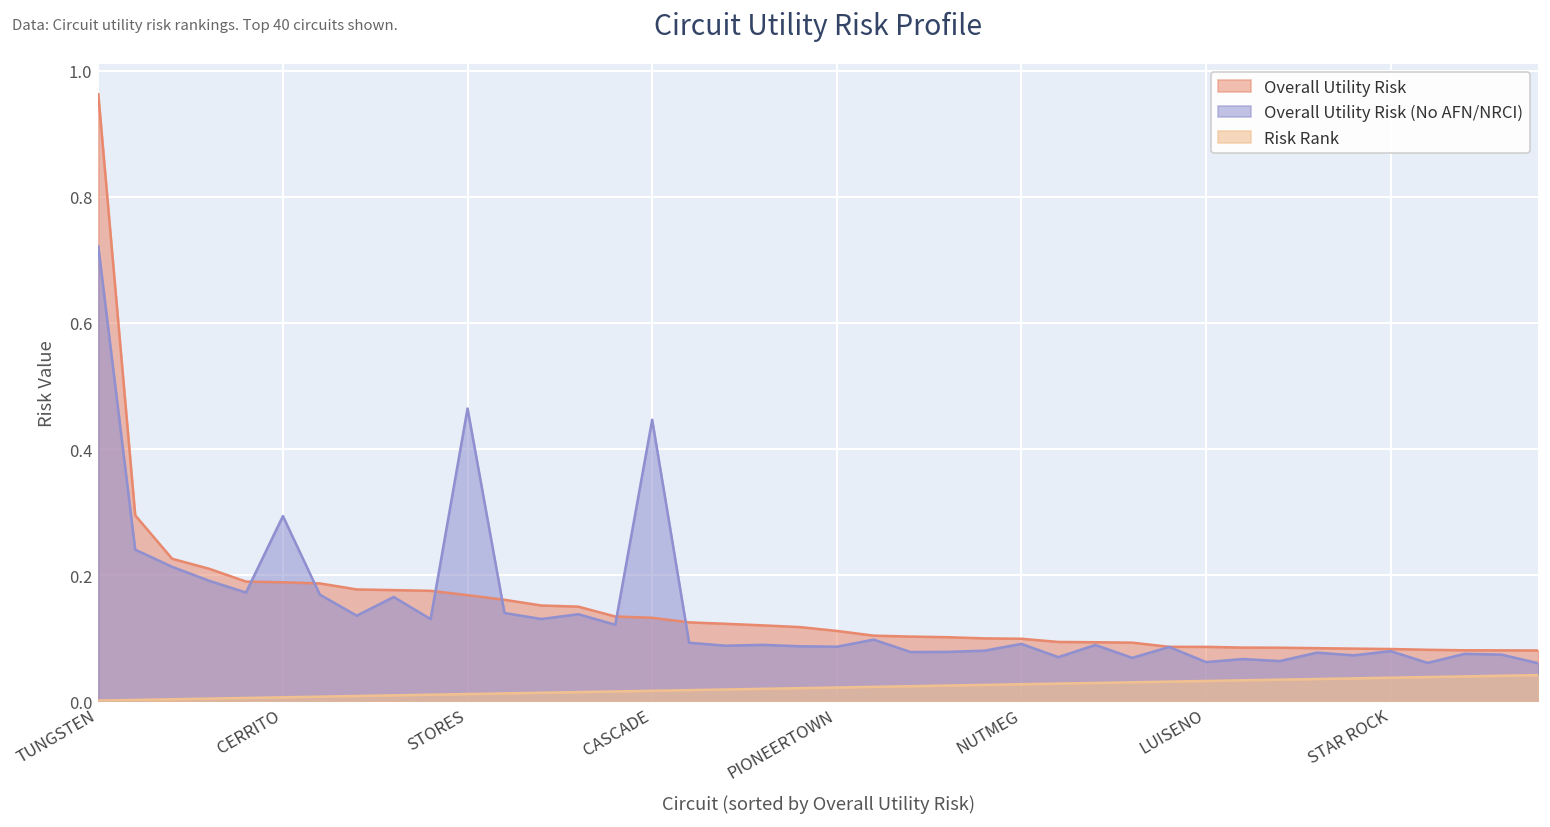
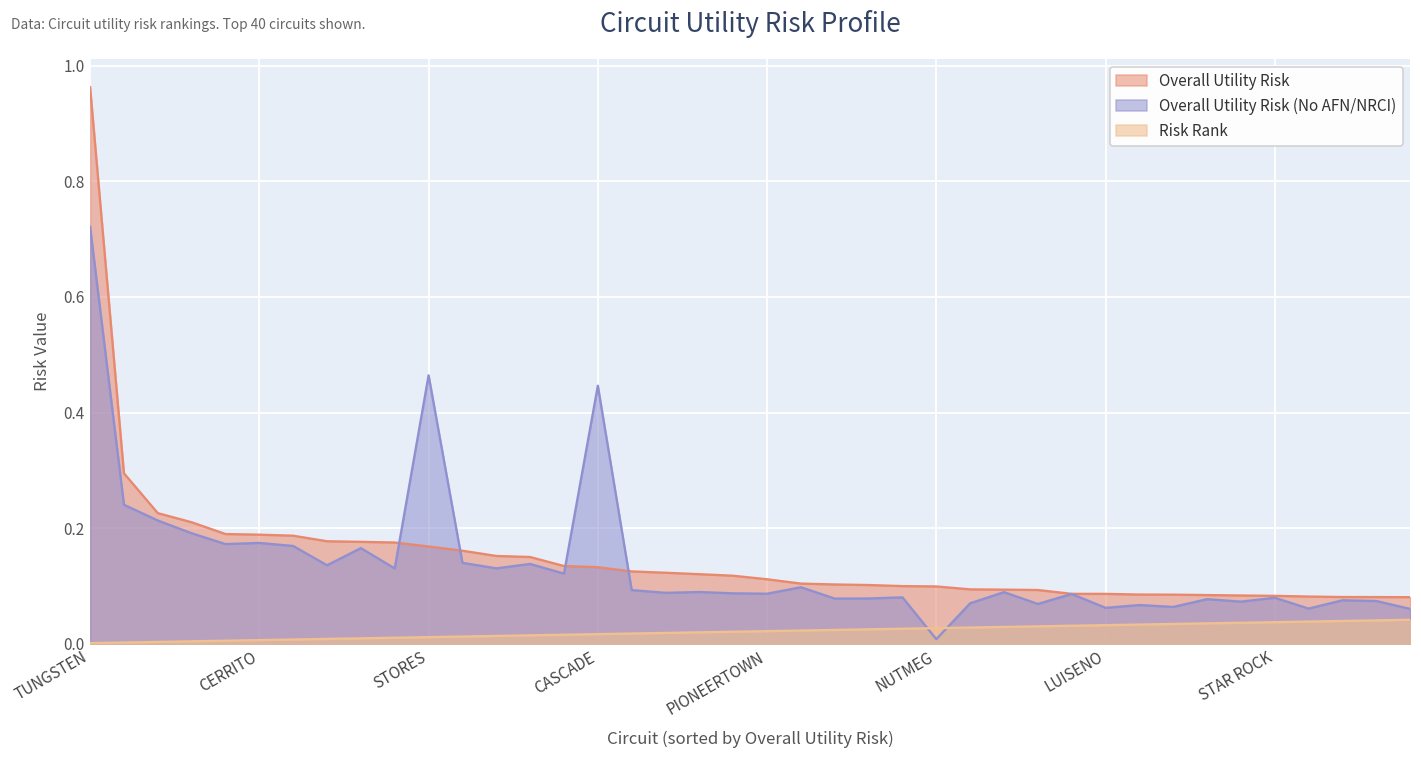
Overall Utility Risk (No AFN/NRCI), CERRITO: 0.29 -> 0.17
Overall Utility Risk (No AFN/NRCI), NUTMEG: 0.09 -> 0.01
